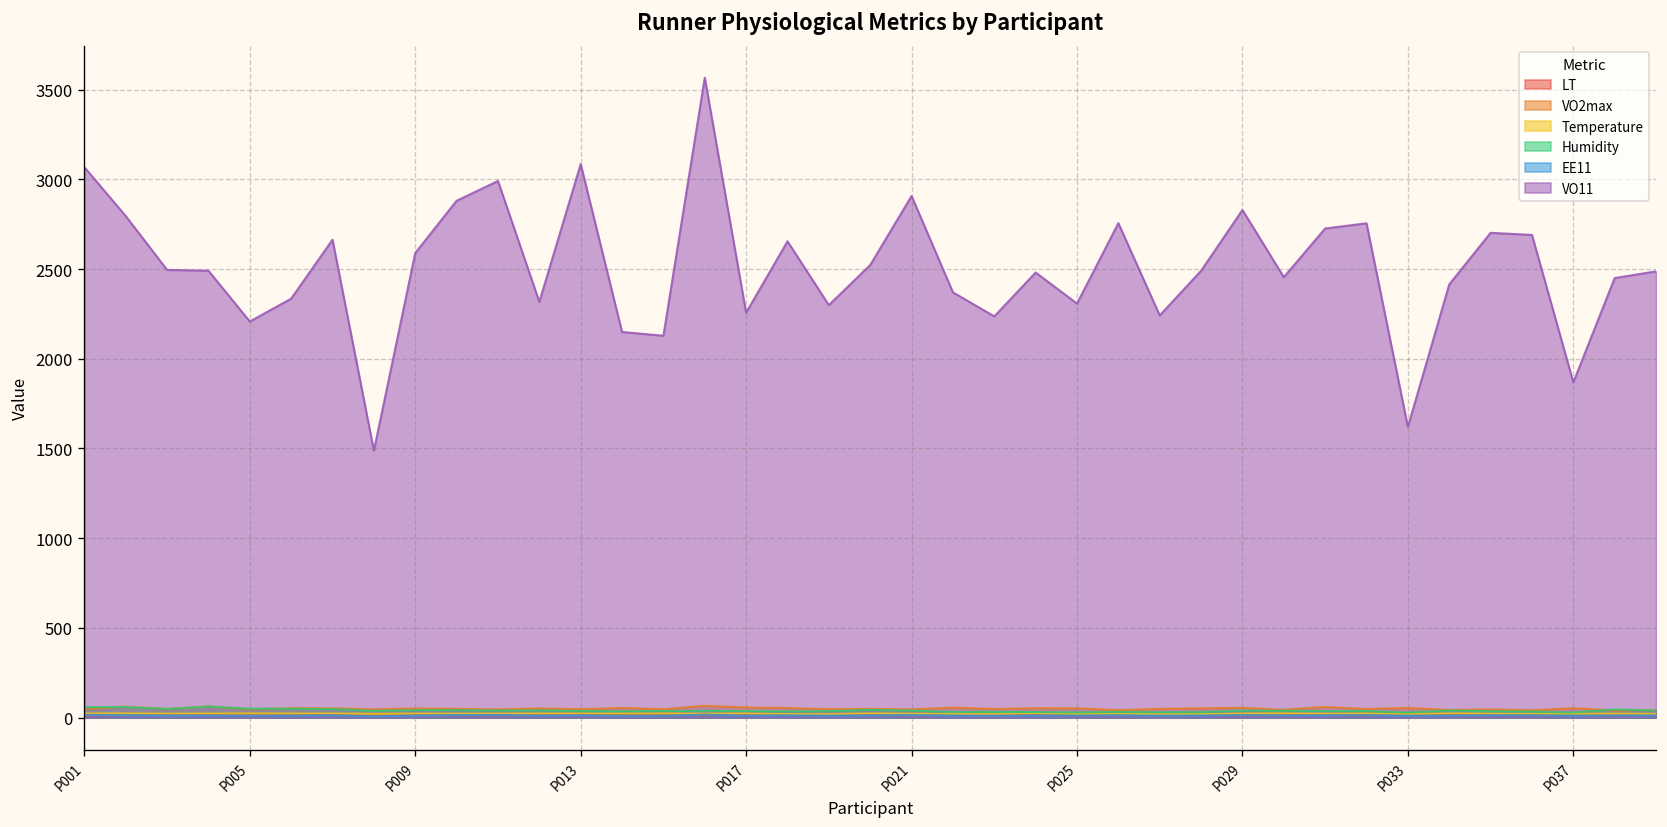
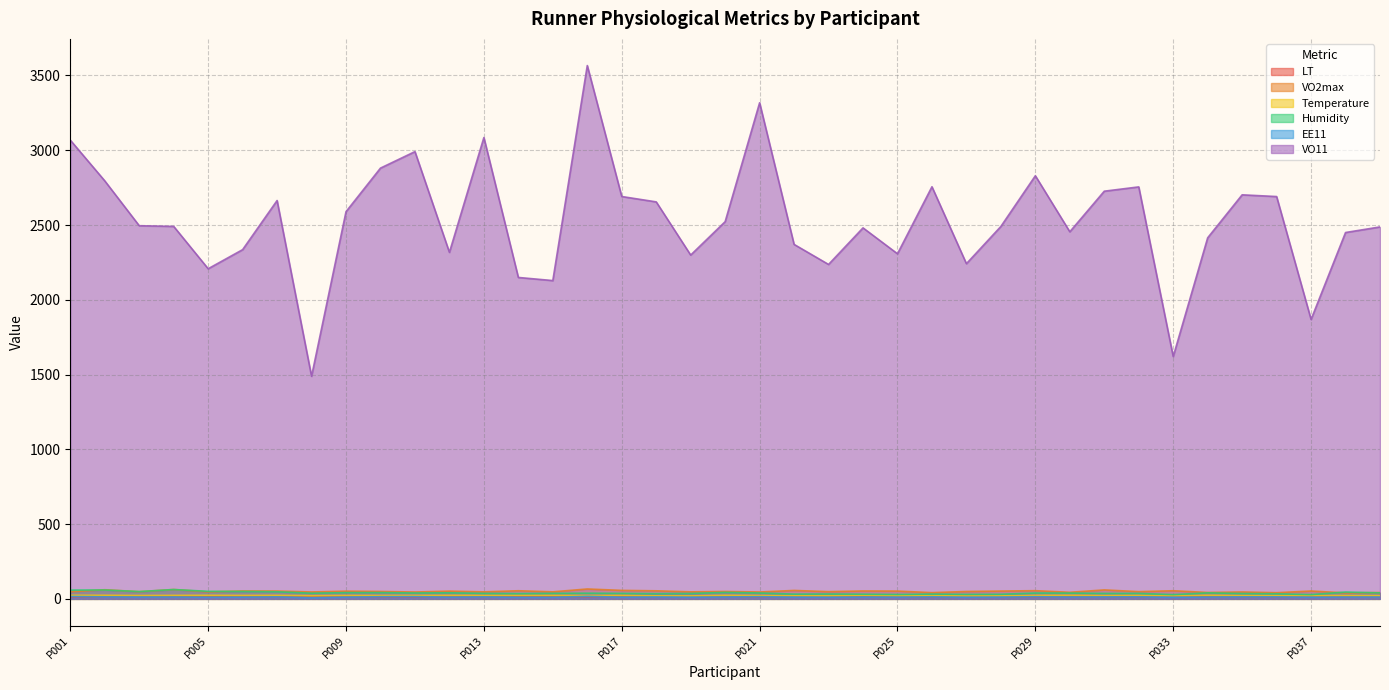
VO11, P017: 2260 -> 2690
VO11, P021: 2910 -> 3320
